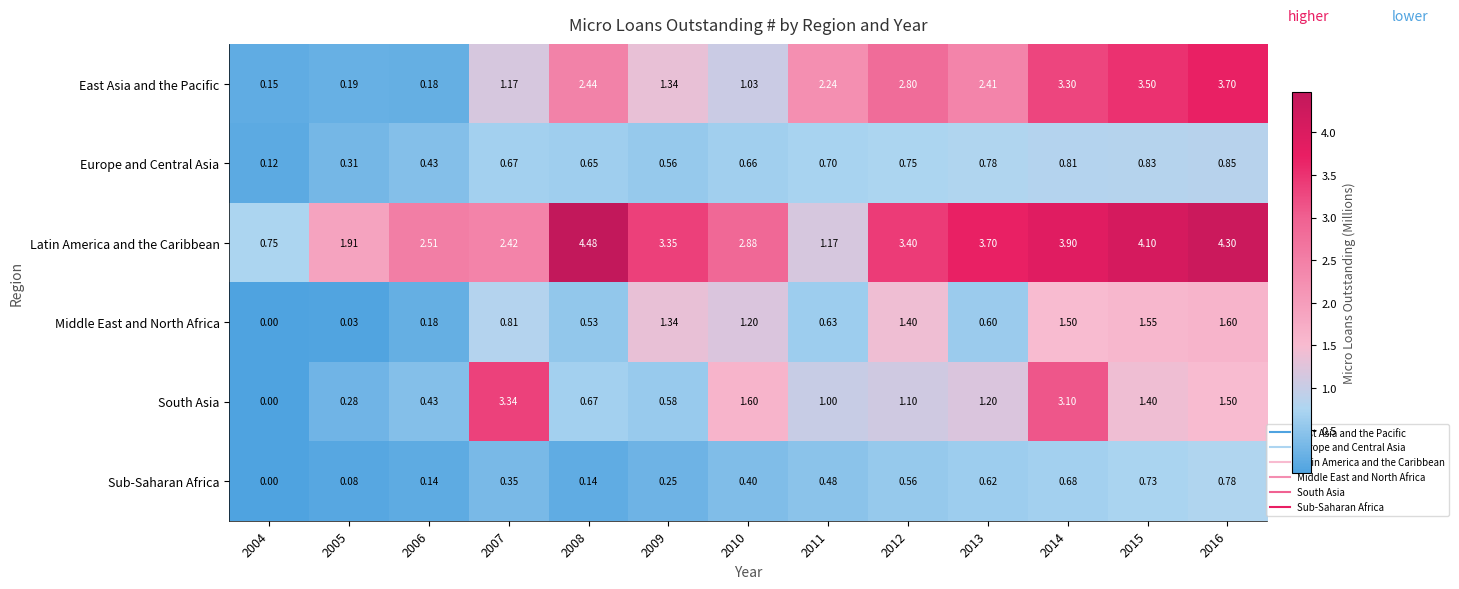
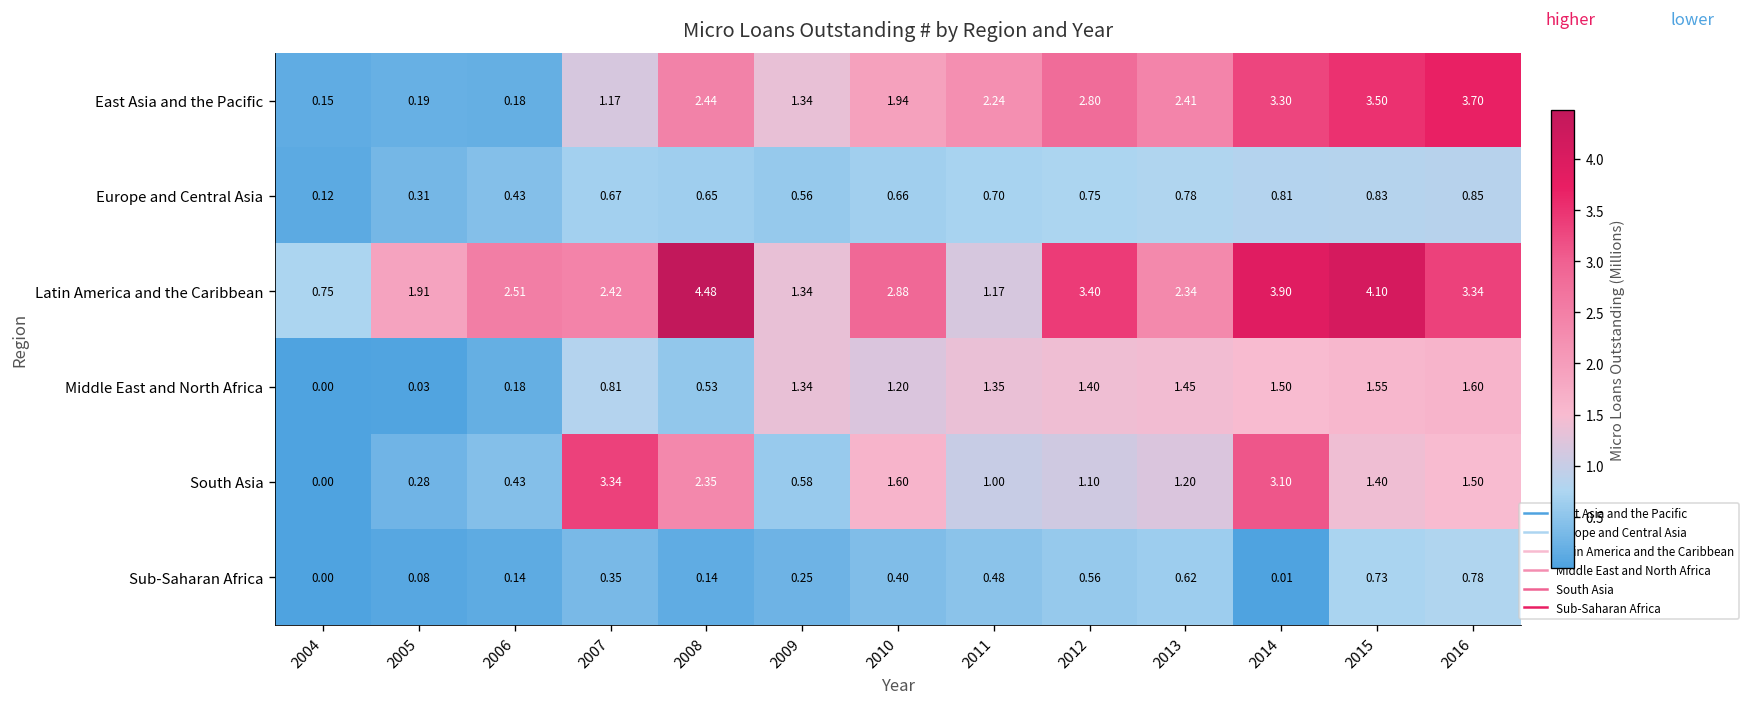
East Asia and the Pacific, 2010: 1.03 -> 1.94
Latin America and the Caribbean, 2009: 3.35 -> 1.34
Latin America and the Caribbean, 2013: 3.70 -> 2.34
Latin America and the Caribbean, 2016: 4.30 -> 3.34
Middle East and North Africa, 2011: 0.63 -> 1.35
Middle East and North Africa, 2013: 0.60 -> 1.45
South Asia, 2008: 0.67 -> 2.35
Sub-Saharan Africa, 2014: 0.68 -> 0.01
